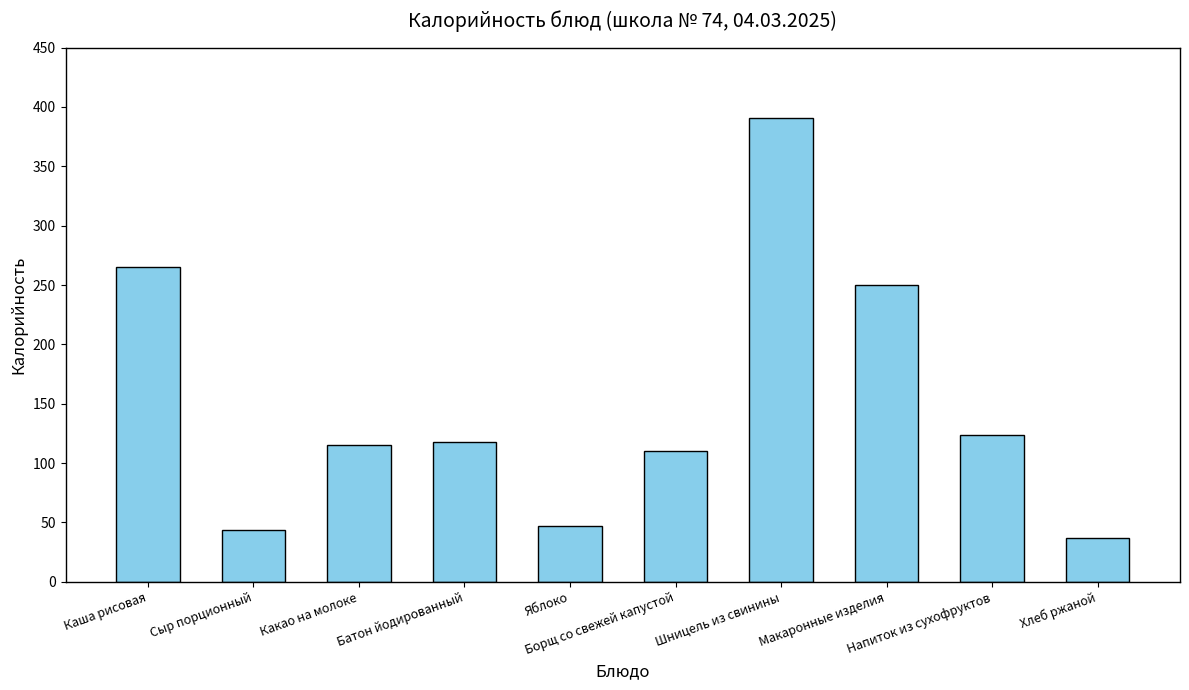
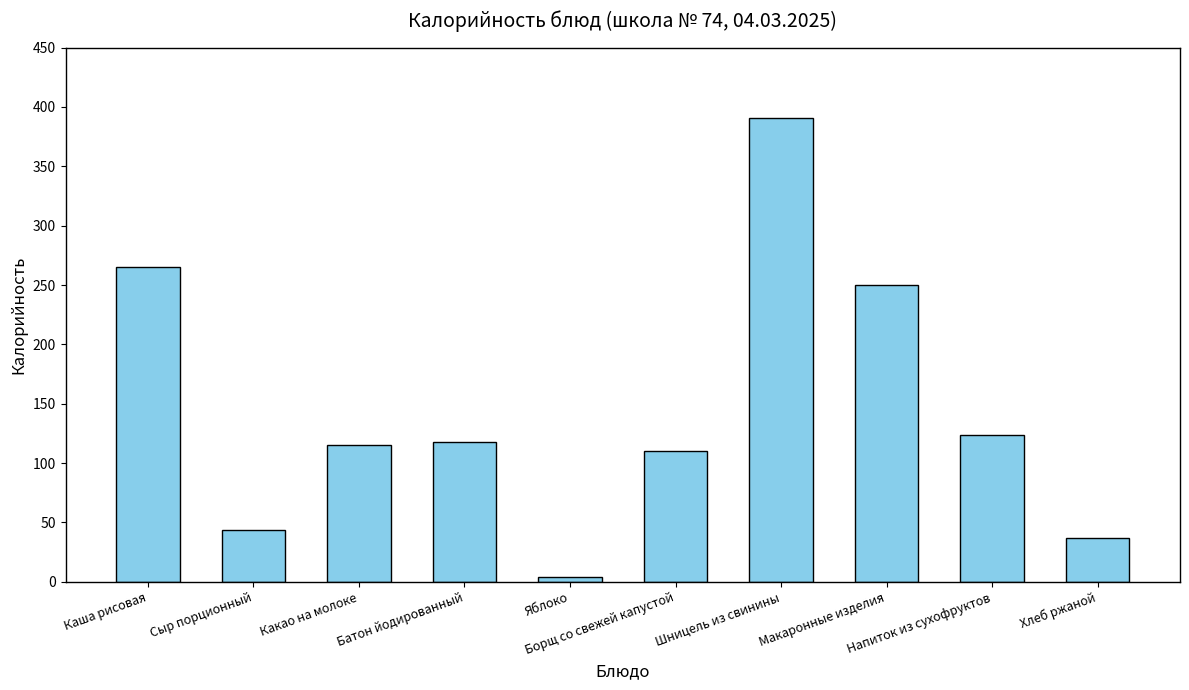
Яблоко: 47 -> 4
